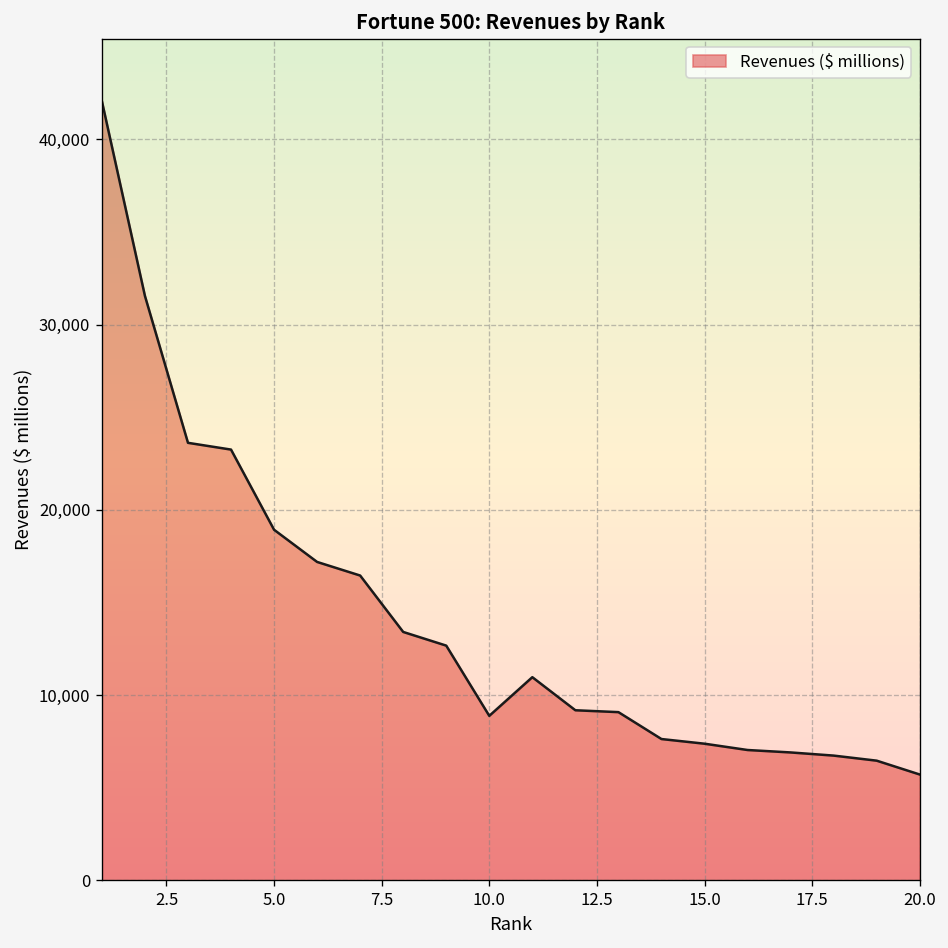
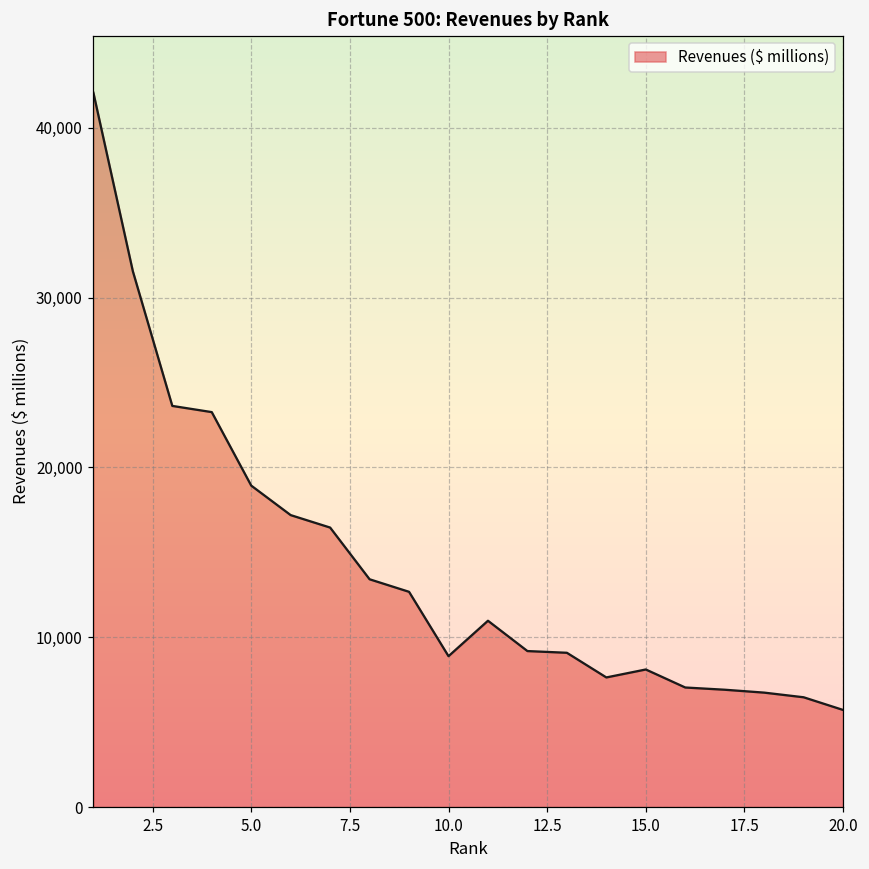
15.0: 7,400 -> 8,100
